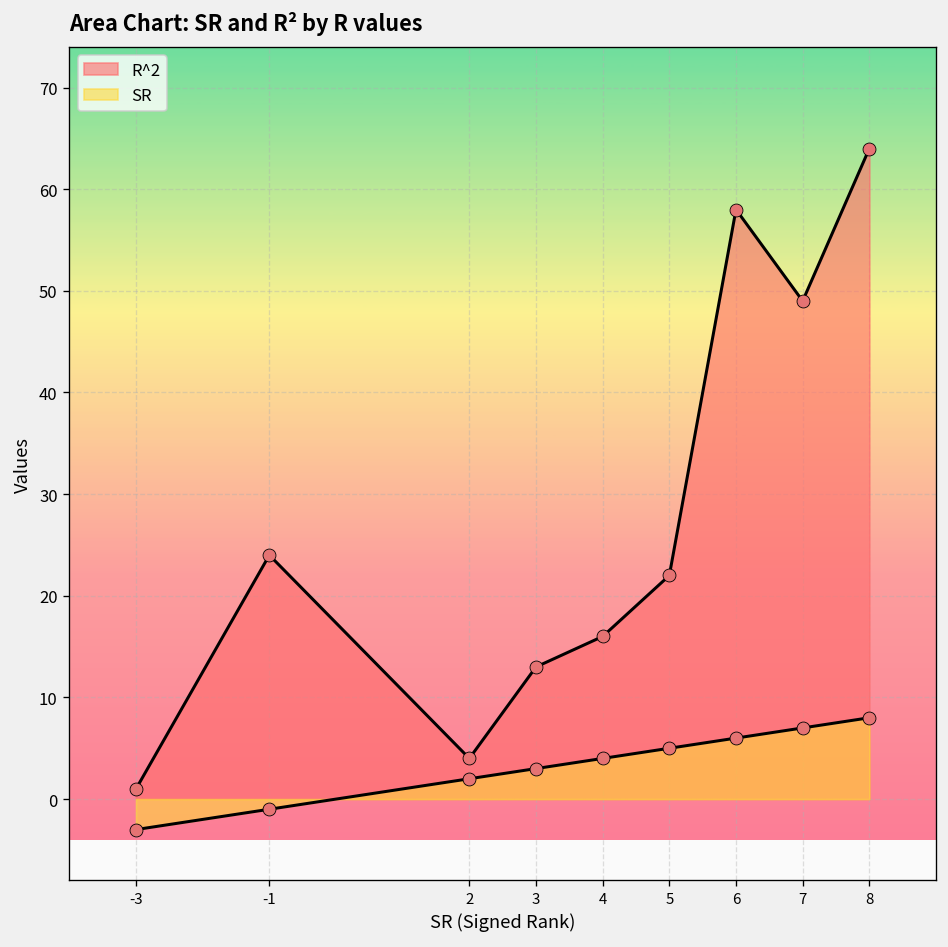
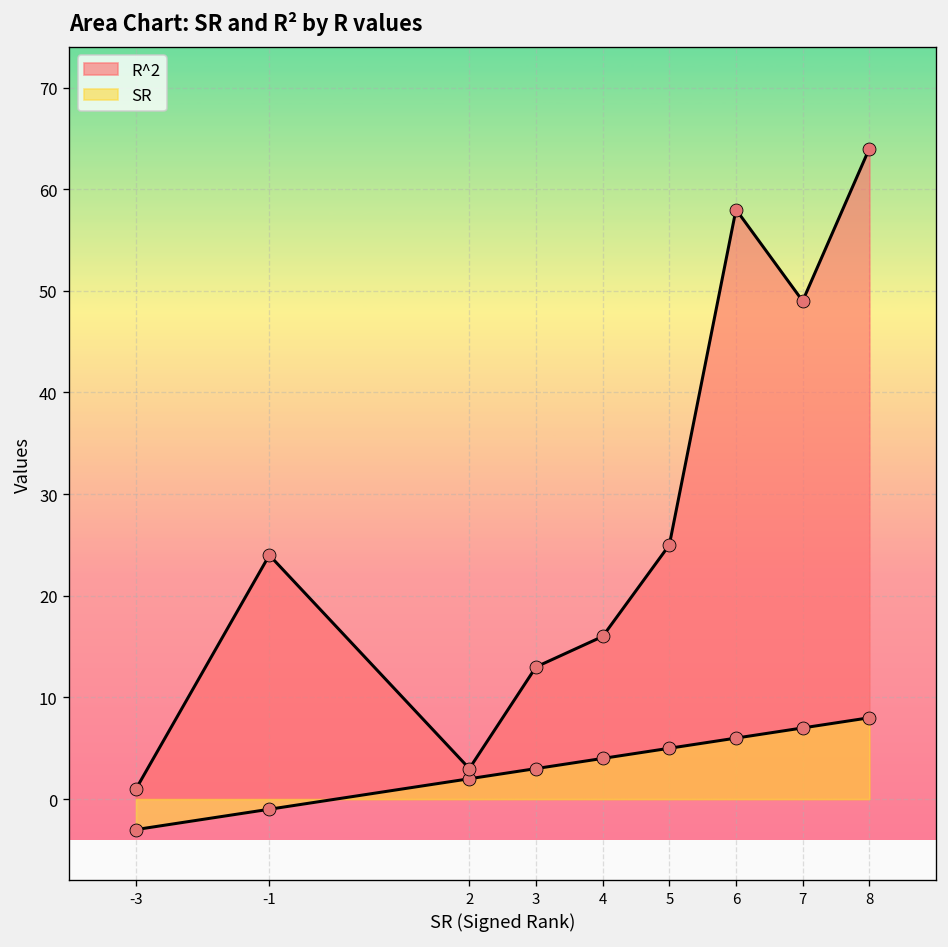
R^2, 2: 4 -> 3
R^2, 5: 22 -> 25
